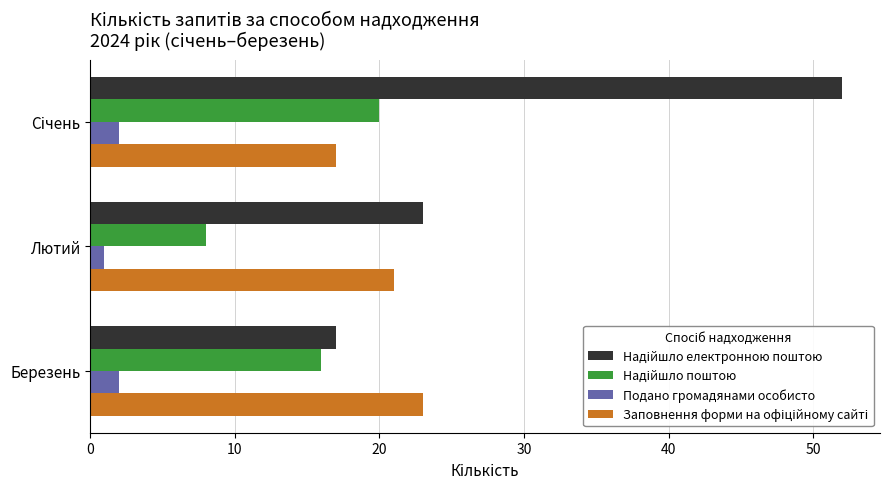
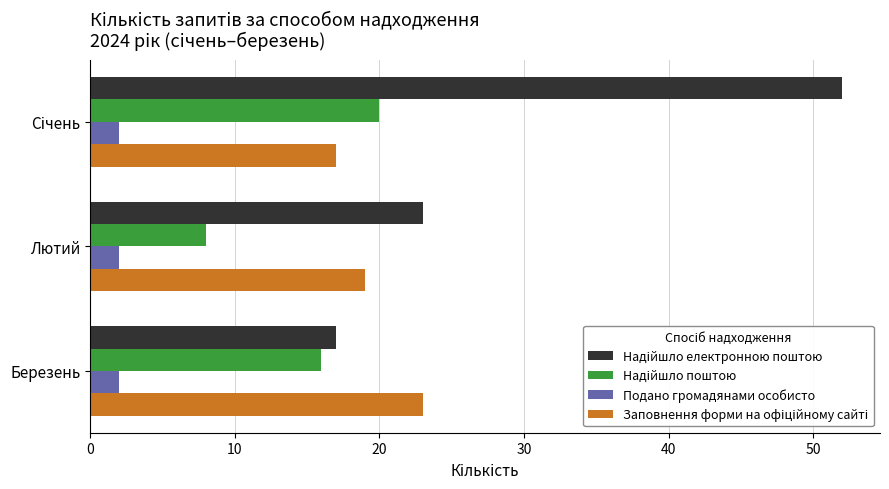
Подано громадянами особисто, Лютий: 1 -> 2
Заповнення форми на офіційному сайті, Лютий: 21 -> 19
